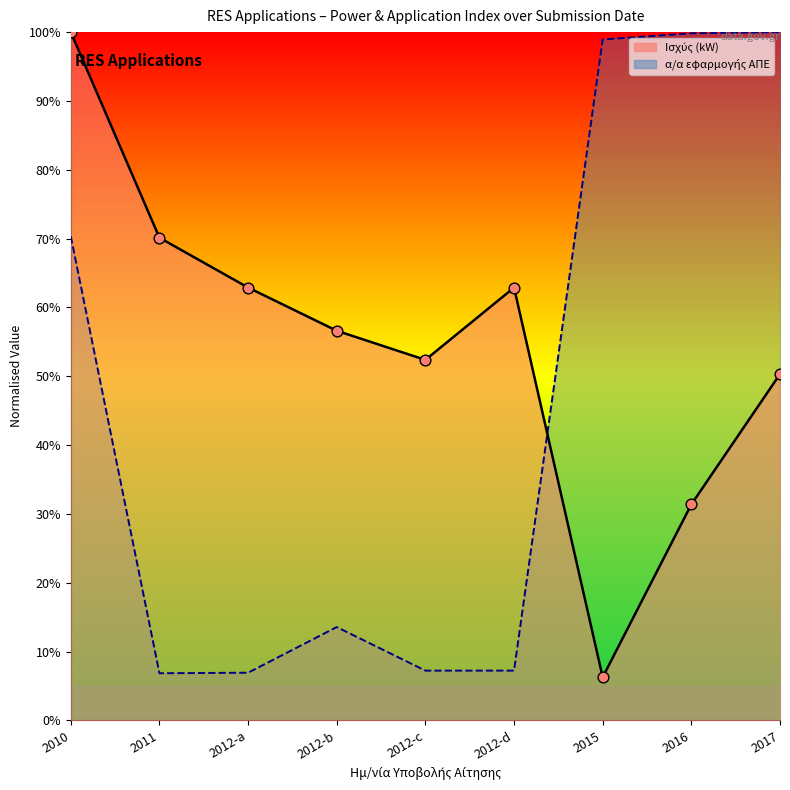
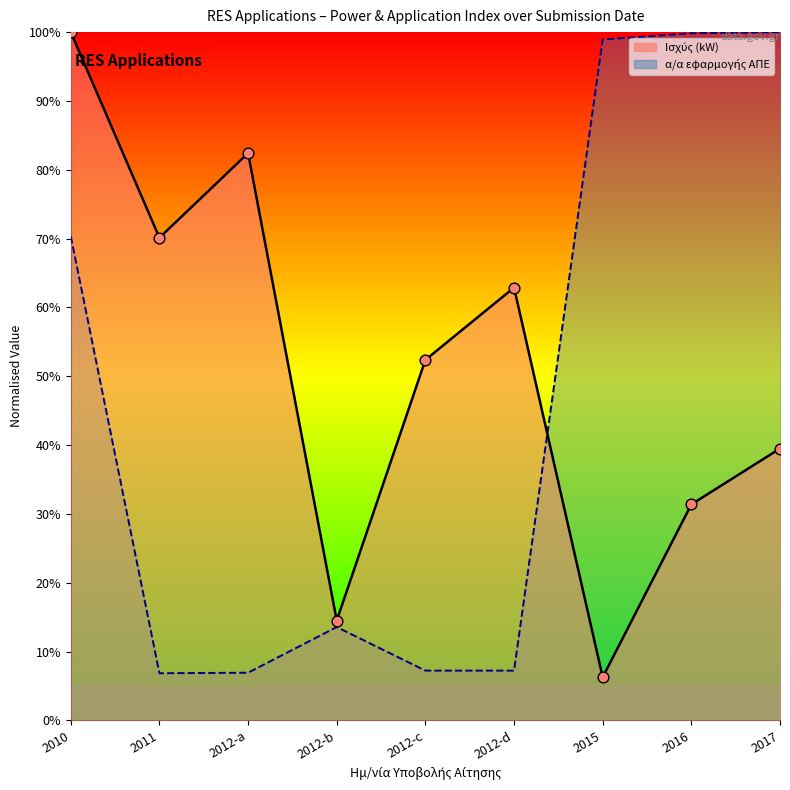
Ισχύς (kW), 2012-a: 63% -> 82%
Ισχύς (kW), 2012-b: 57% -> 15%
Ισχύς (kW), 2017: 50% -> 39%
